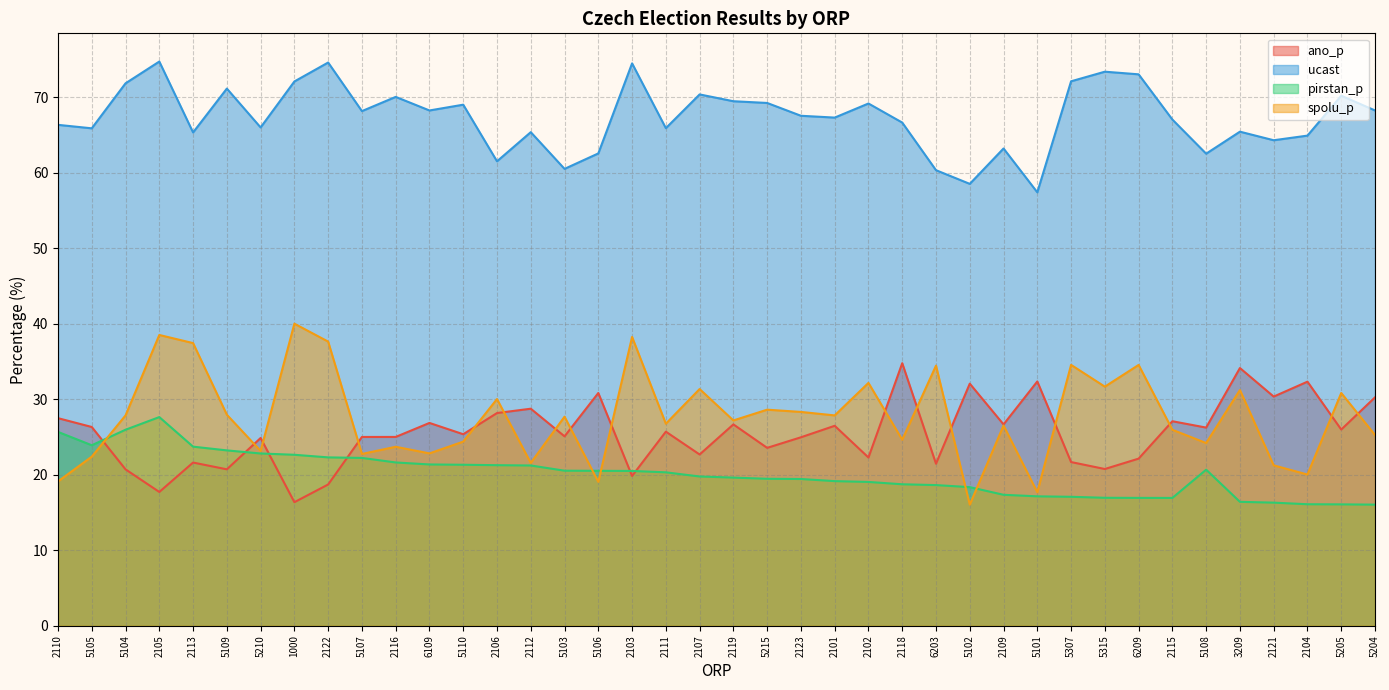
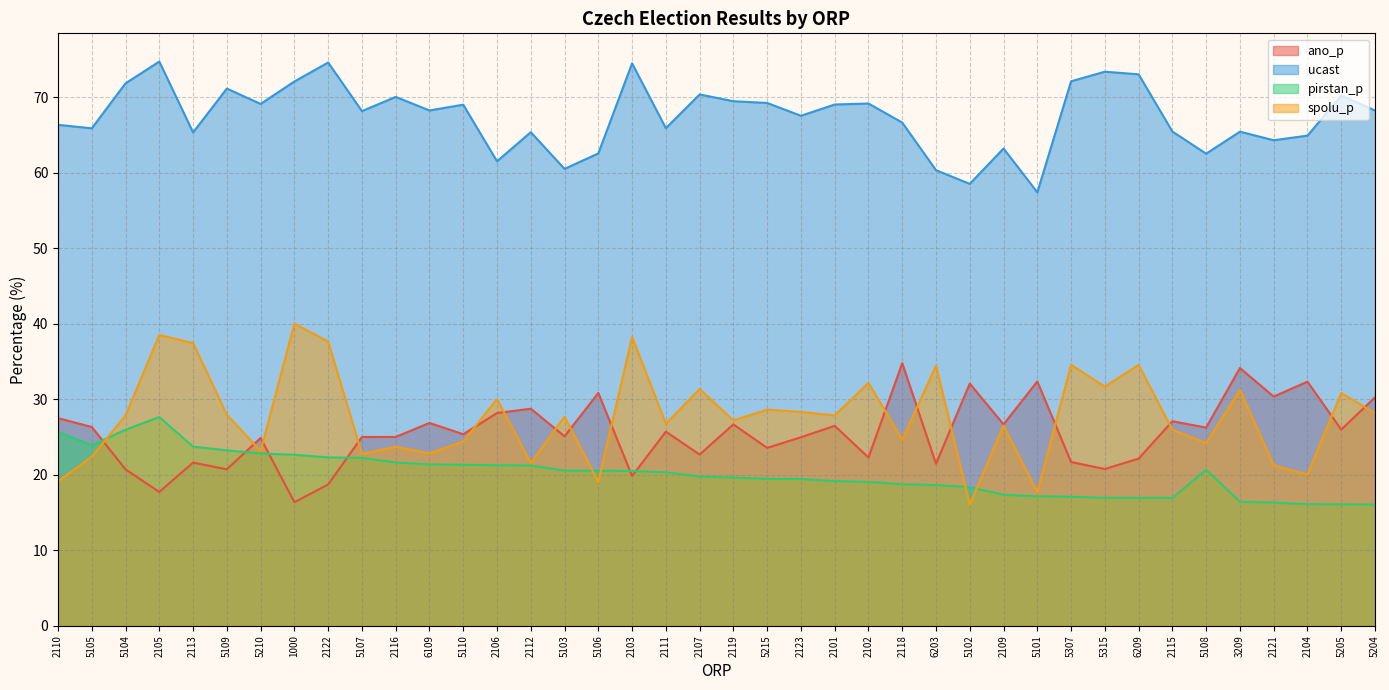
ucast, 5210: 66 -> 69
ucast, 2101: 67 -> 69
ucast, 2115: 67 -> 65
spolu_p, 5204: 25 -> 28
